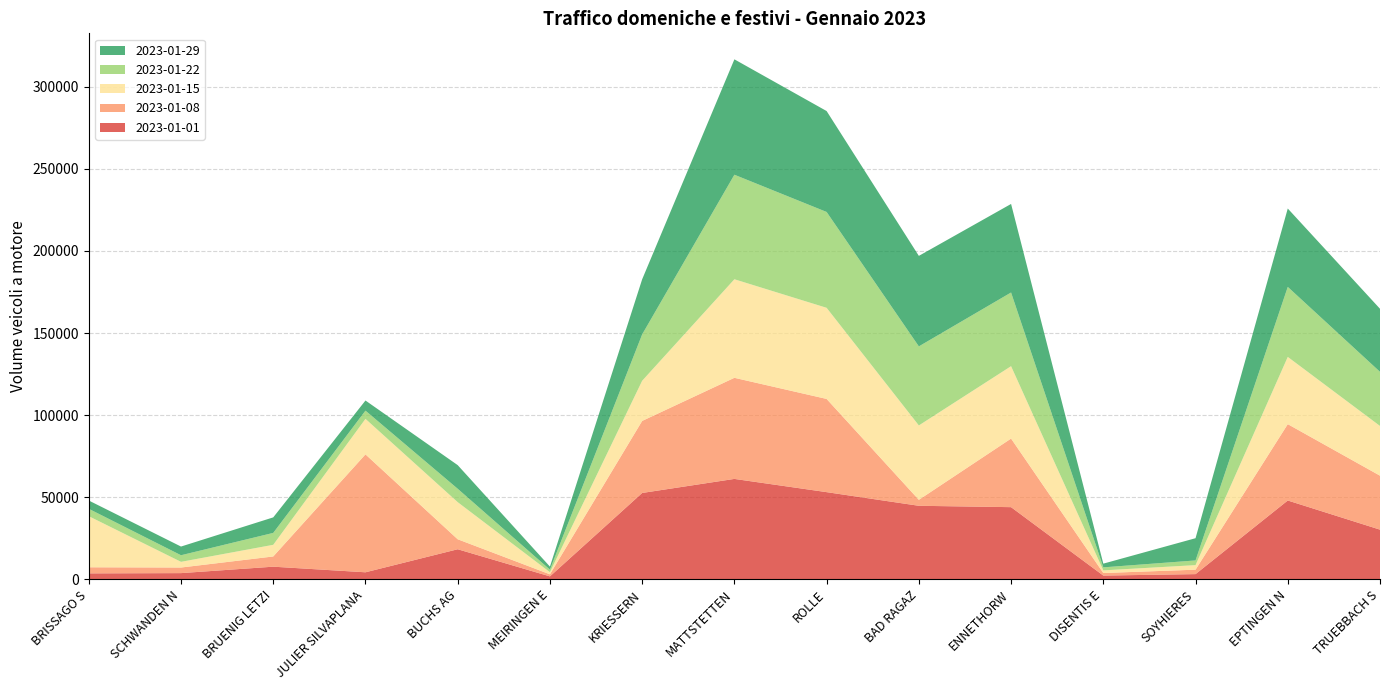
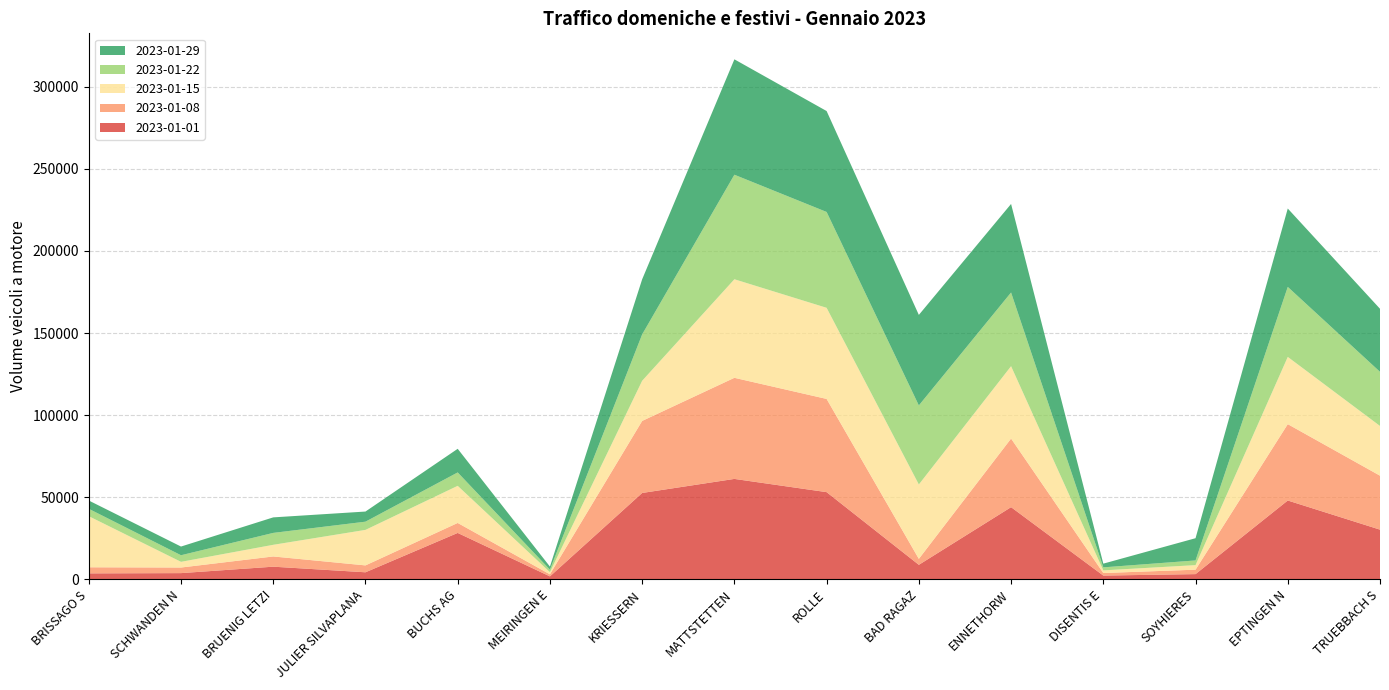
2023-01-08, JULIER SILVAPLANA: 72000 -> 4000
2023-01-01, BUCHS AG: 18000 -> 28000
2023-01-01, BAD RAGAZ: 45000 -> 9000
